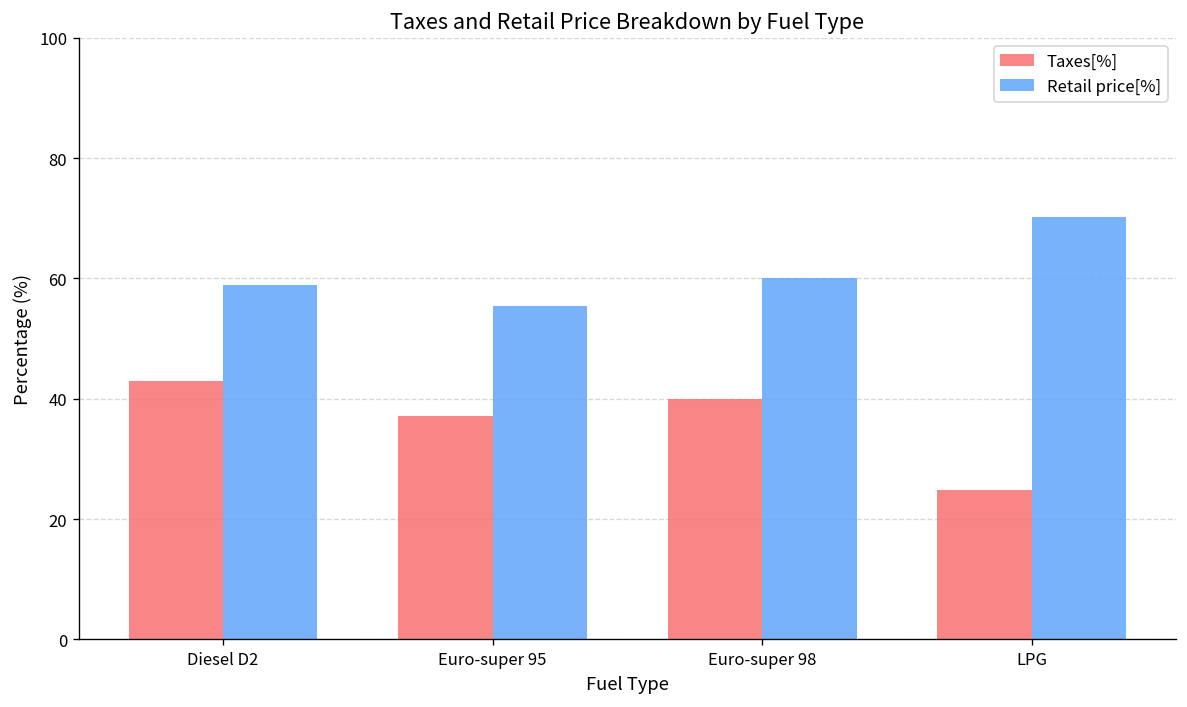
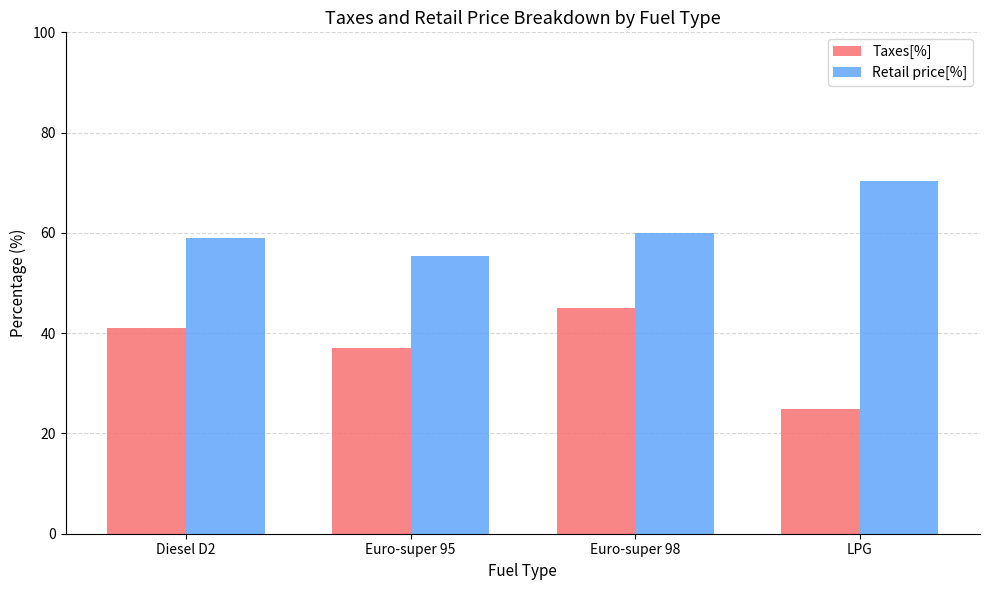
Taxes[%], Diesel D2: 43 -> 41
Taxes[%], Euro-super 98: 40 -> 45
